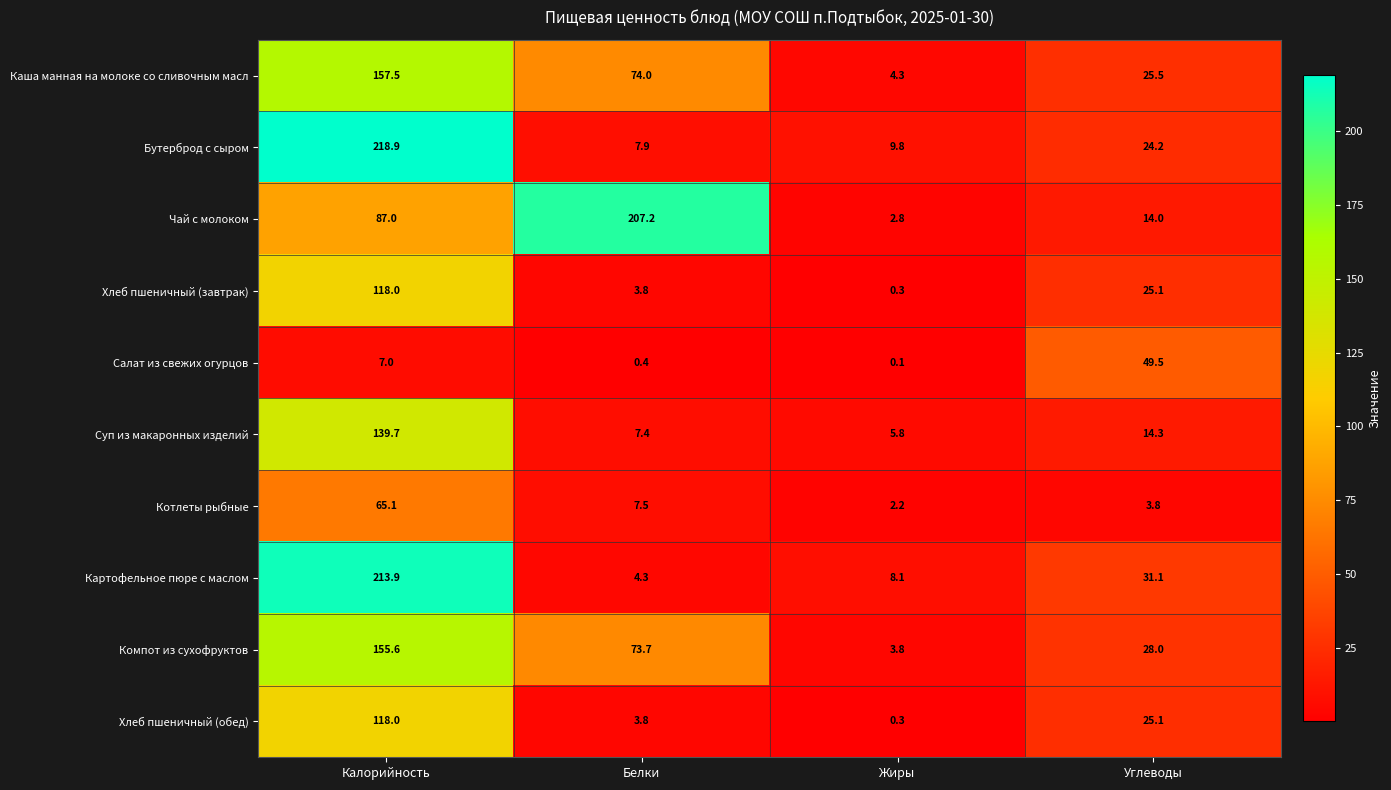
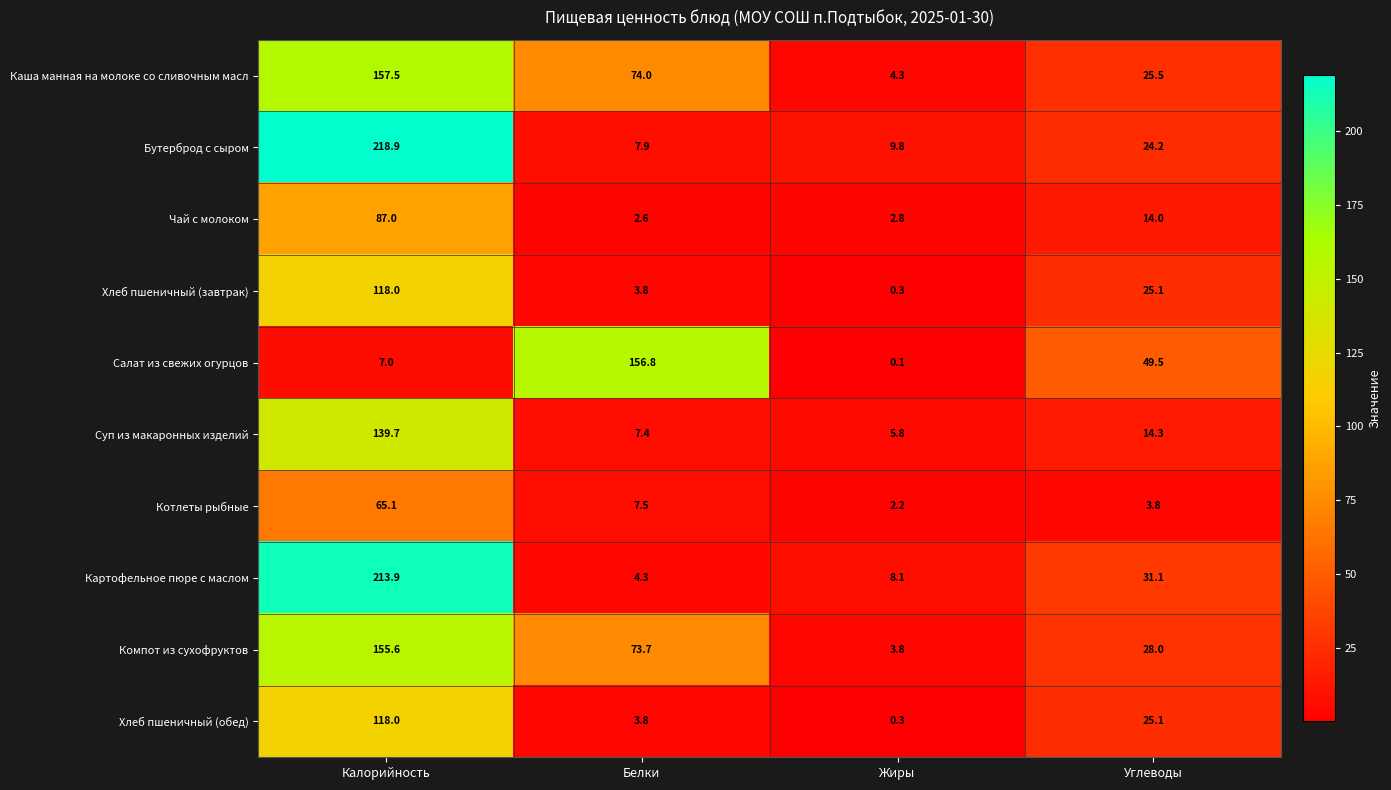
Чай с молоком, Белки: 207.2 -> 2.6
Салат из свежих огурцов, Белки: 0.4 -> 156.8
